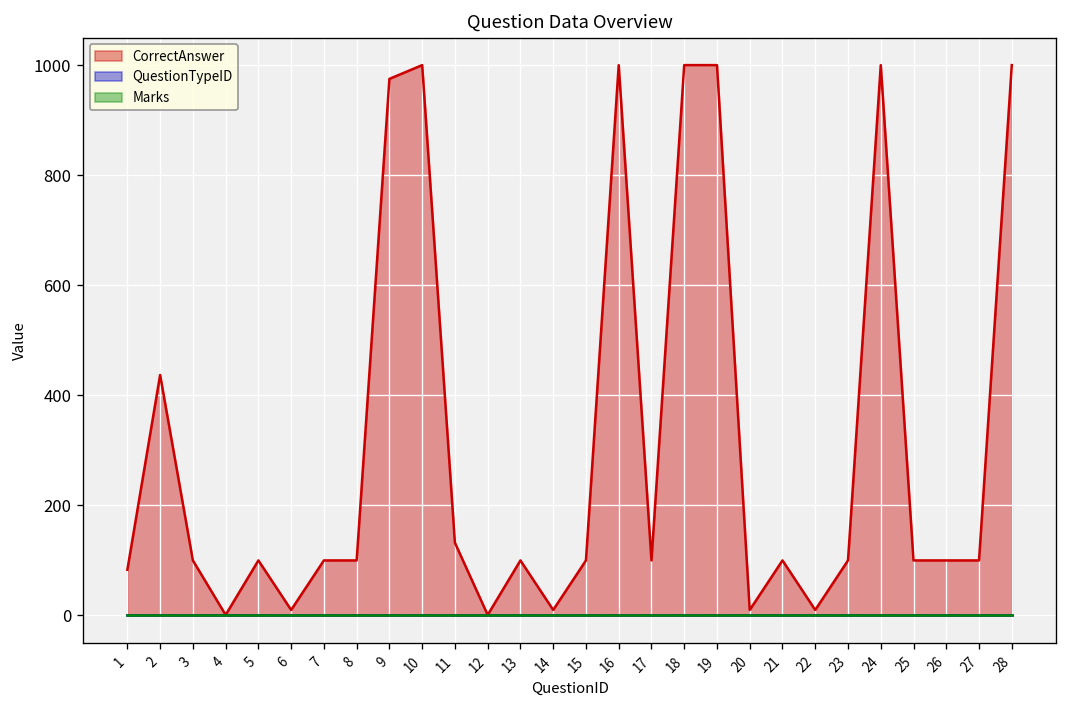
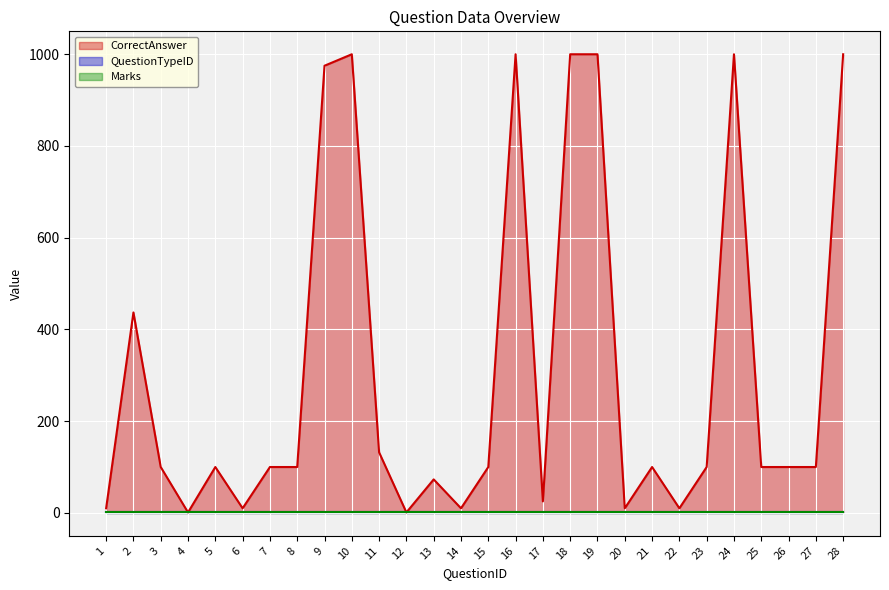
CorrectAnswer, 1: 80 -> 10
CorrectAnswer, 13: 100 -> 70
CorrectAnswer, 17: 100 -> 30
